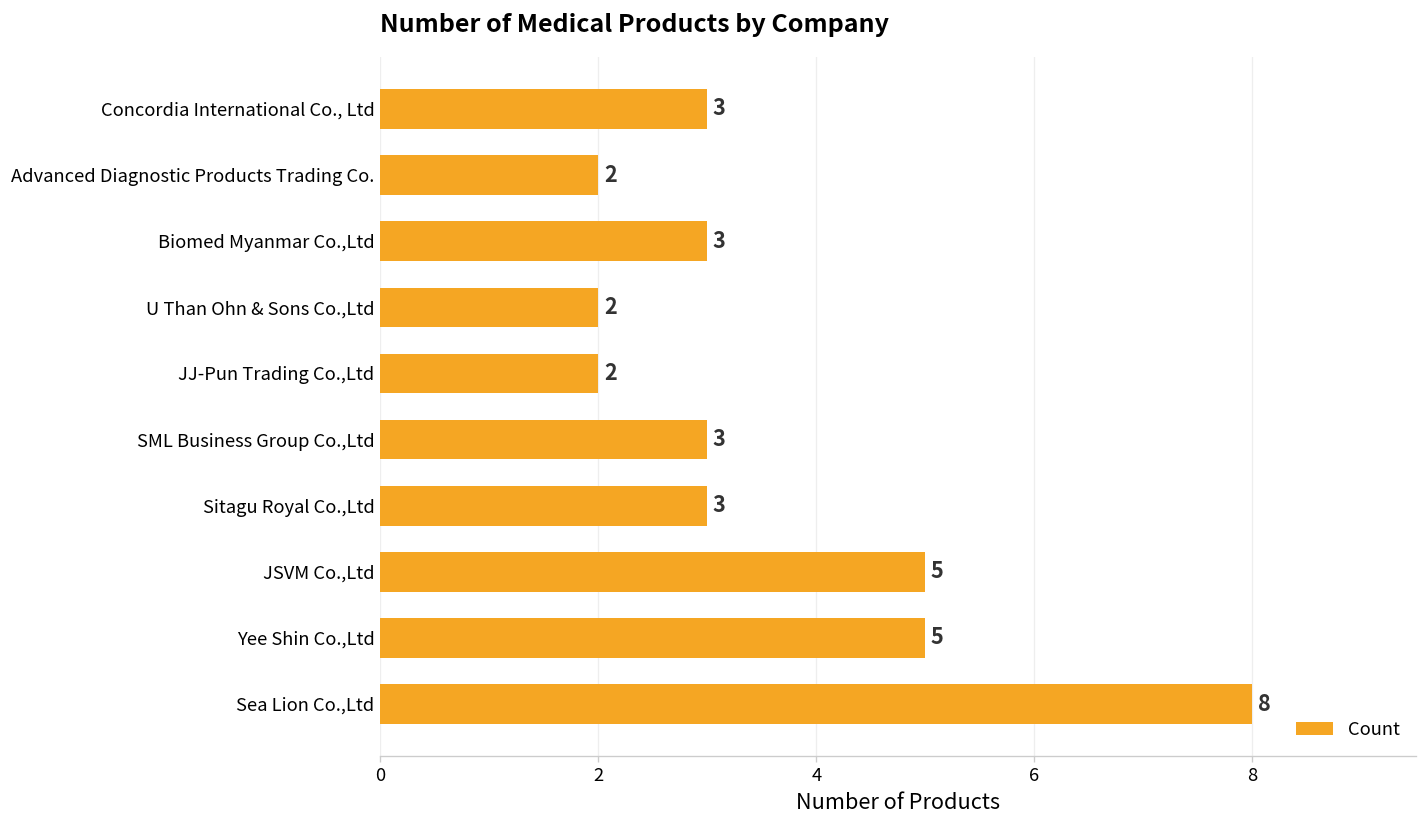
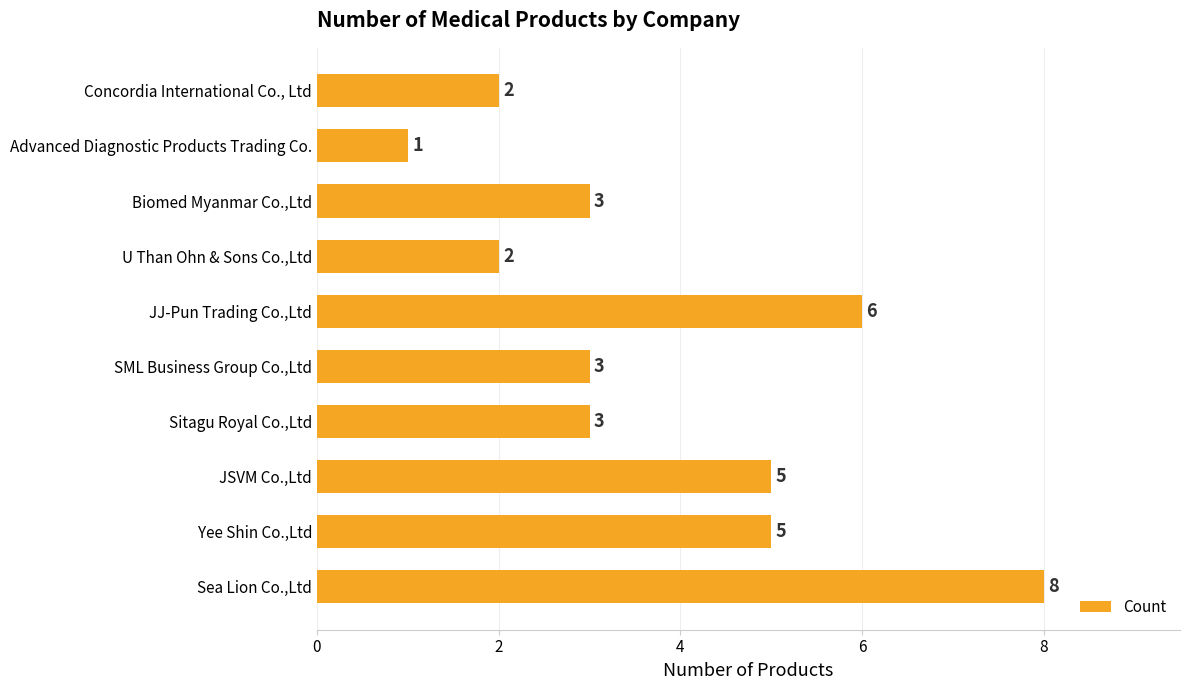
Concordia International Co., Ltd: 3 -> 2
Advanced Diagnostic Products Trading Co.: 2 -> 1
JJ-Pun Trading Co.,Ltd: 2 -> 6
